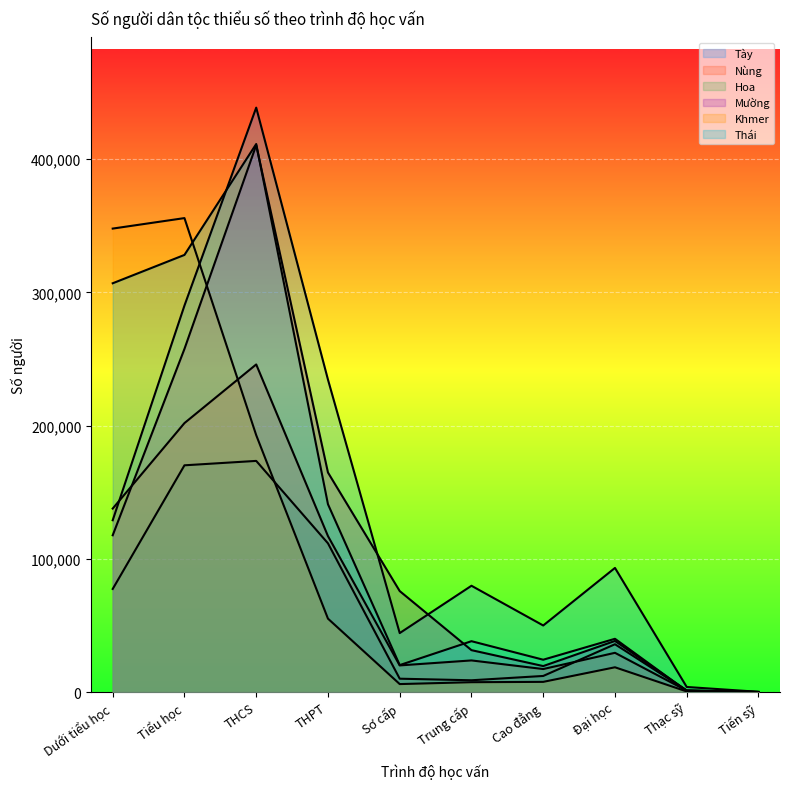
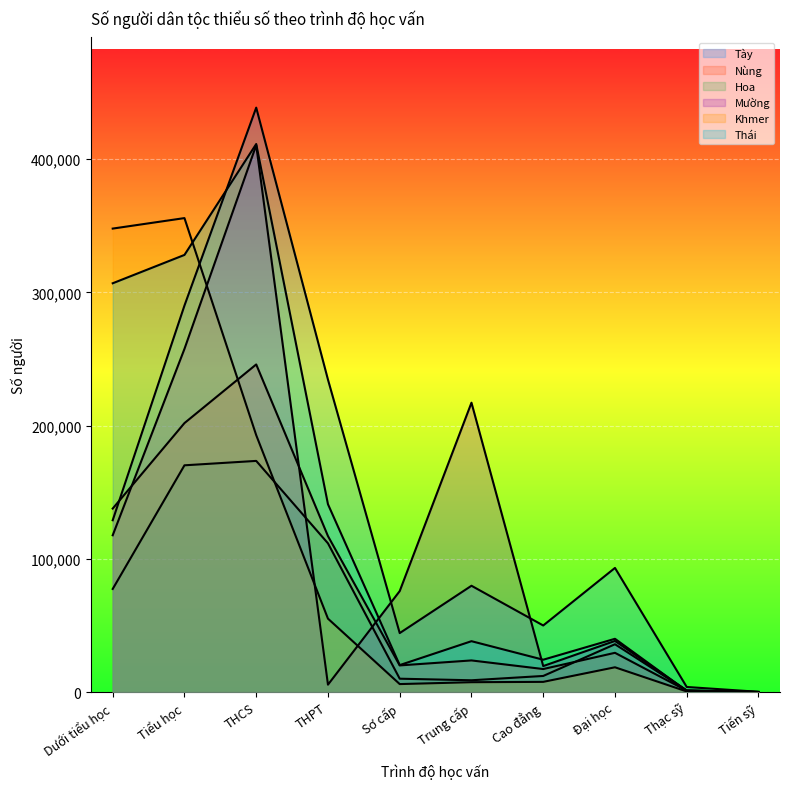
Mường, THPT: 165,000 -> 6,000
Mường, Trung cấp: 31,000 -> 217,000
